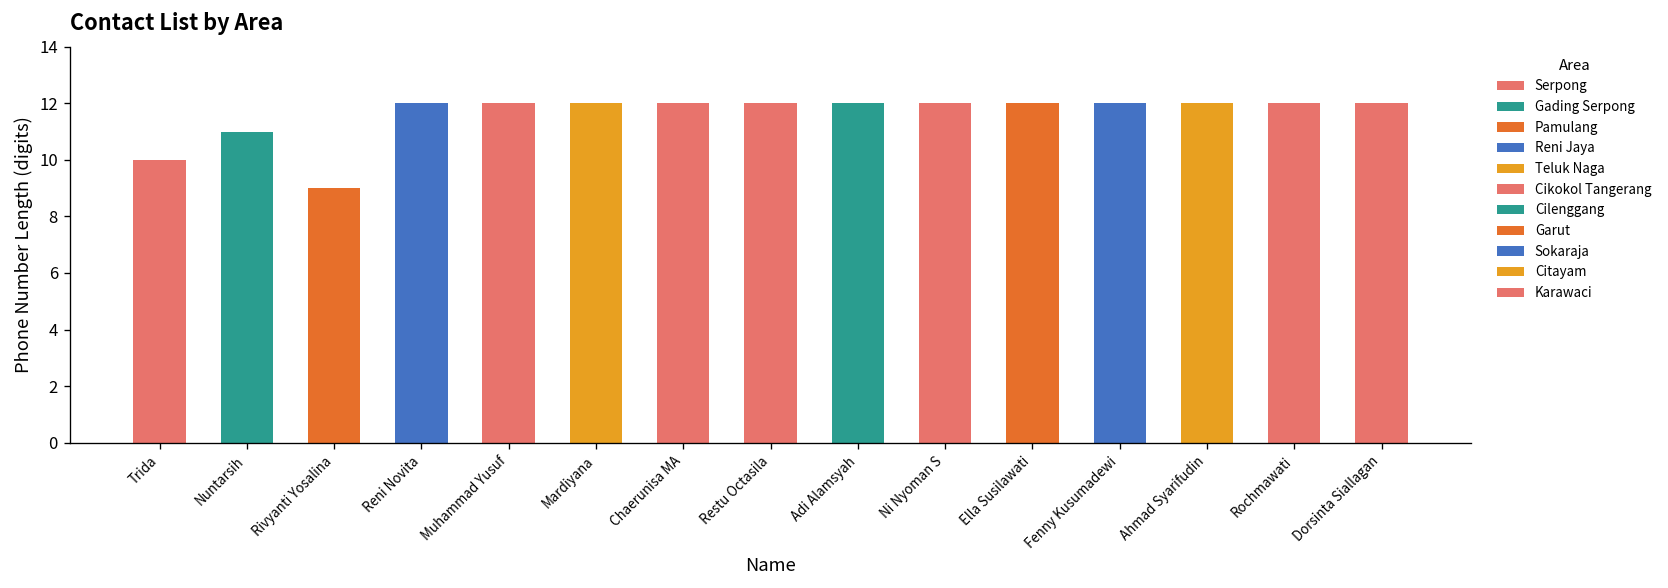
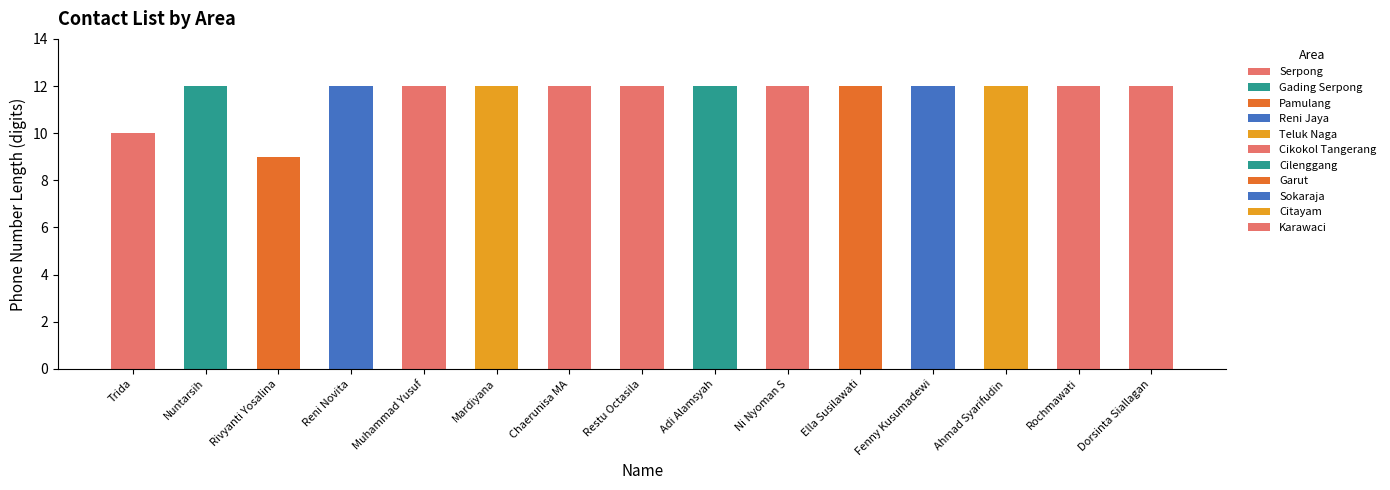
Nuntarsih: 11 -> 12
